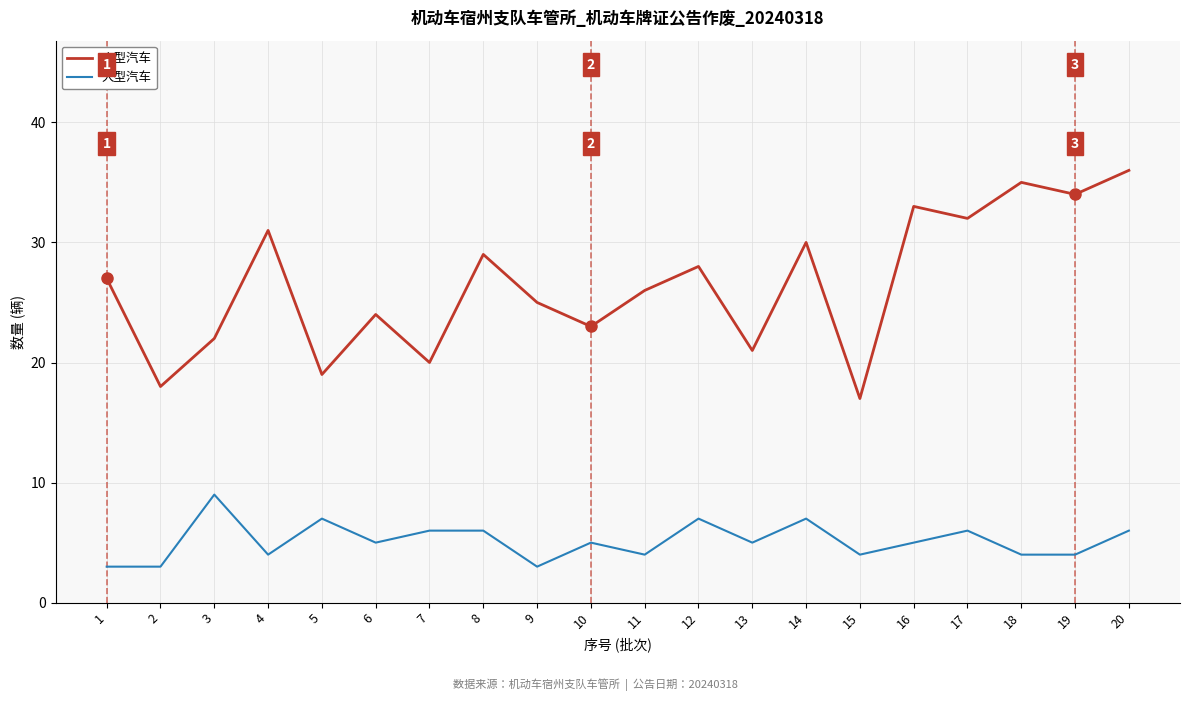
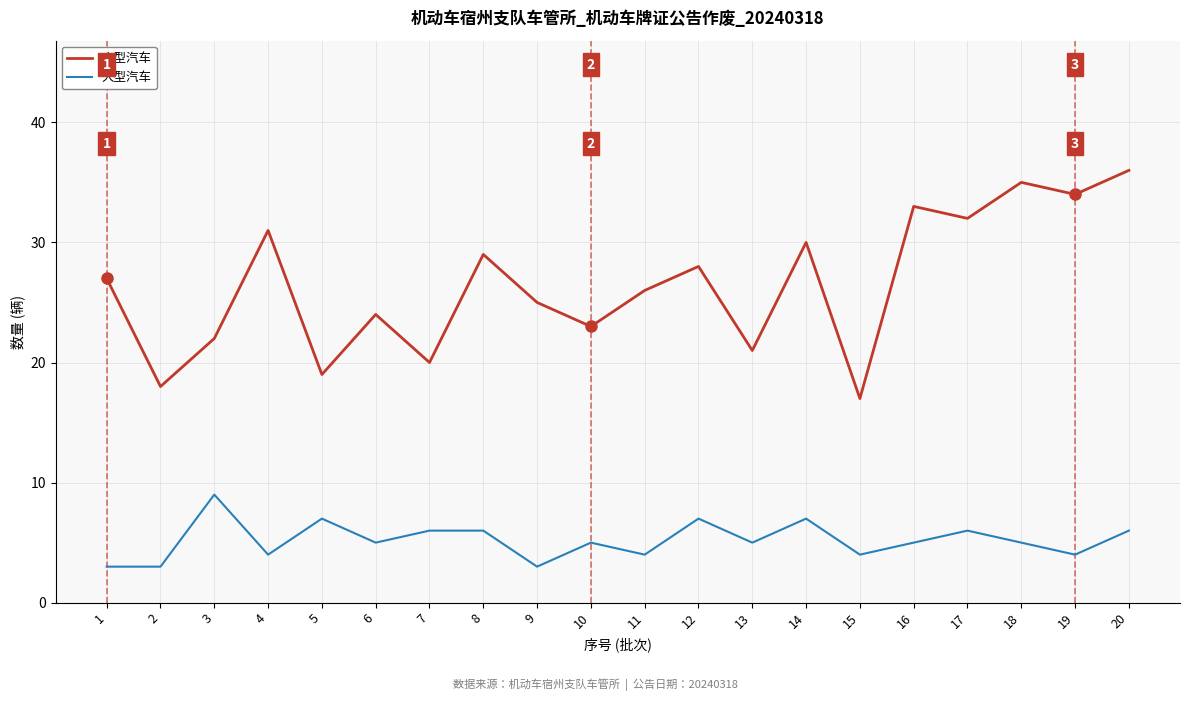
大型汽车, 18: 4 -> 5
